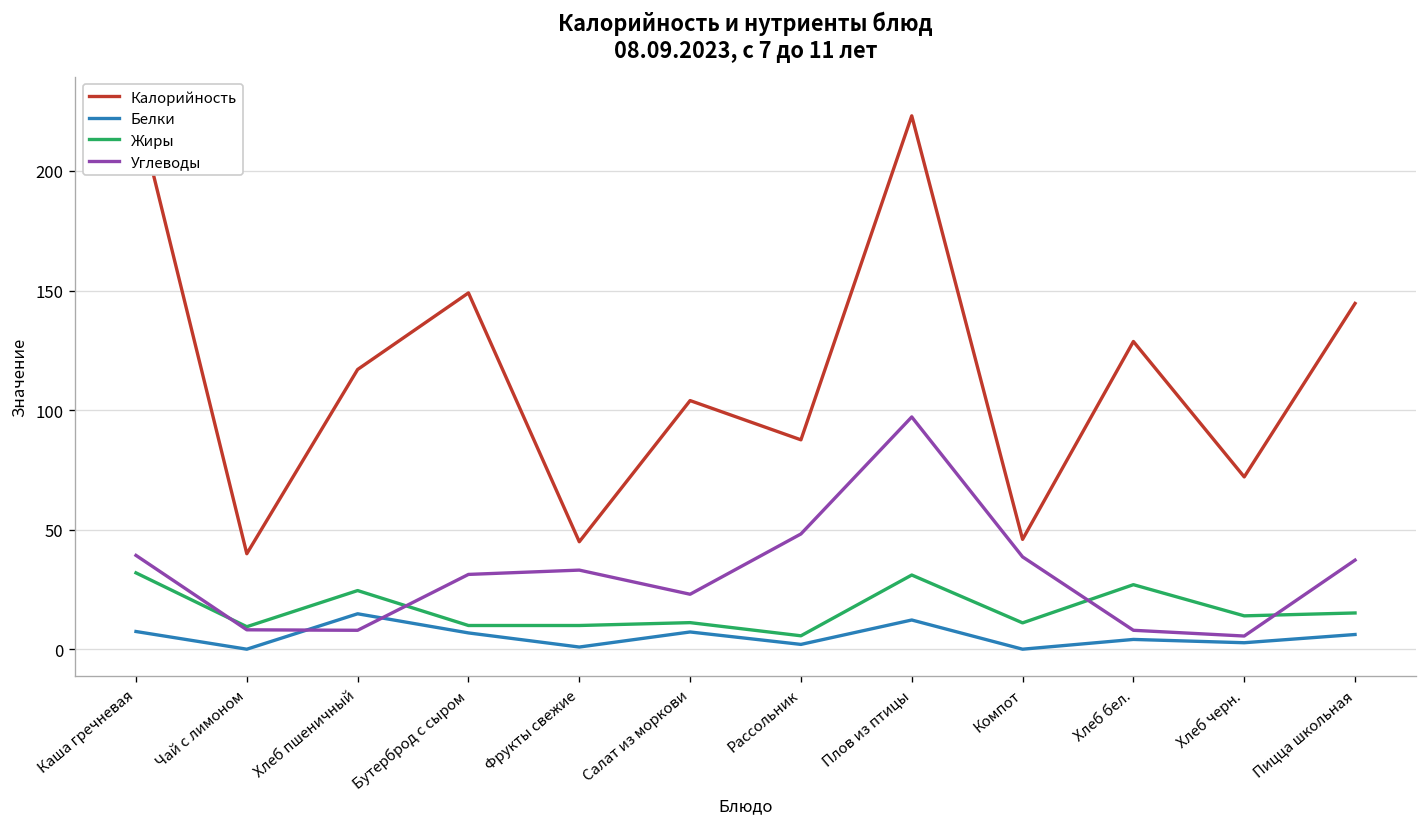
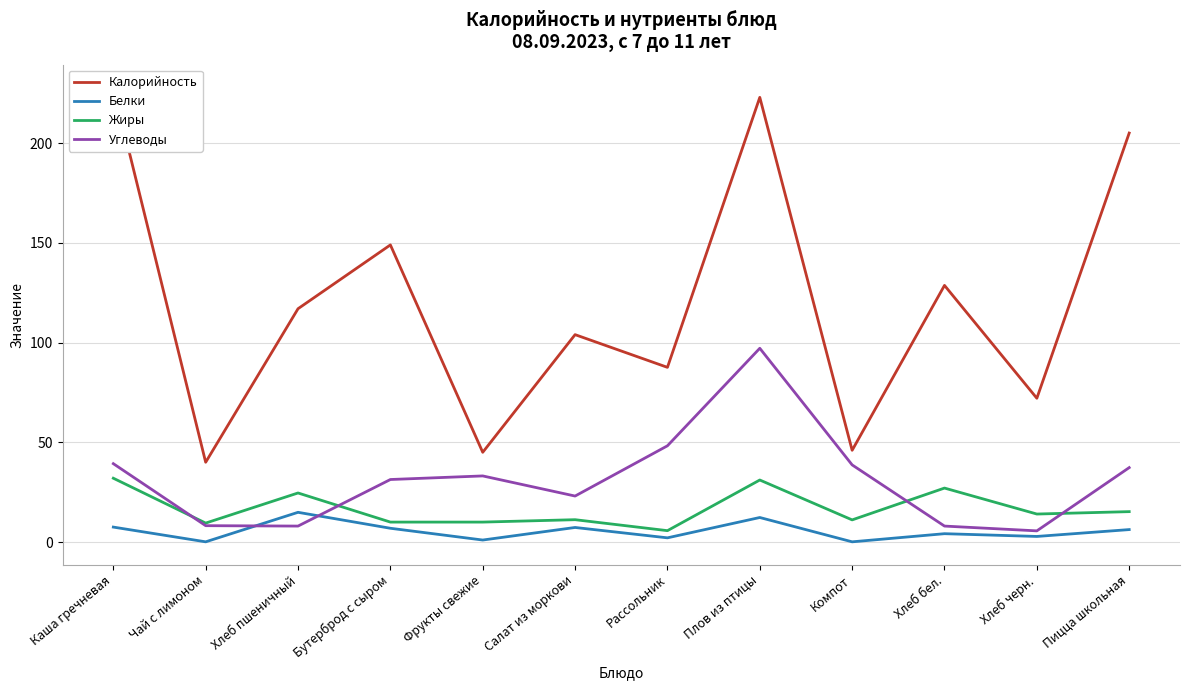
Калорийность, Пицца школьная: 145 -> 205
